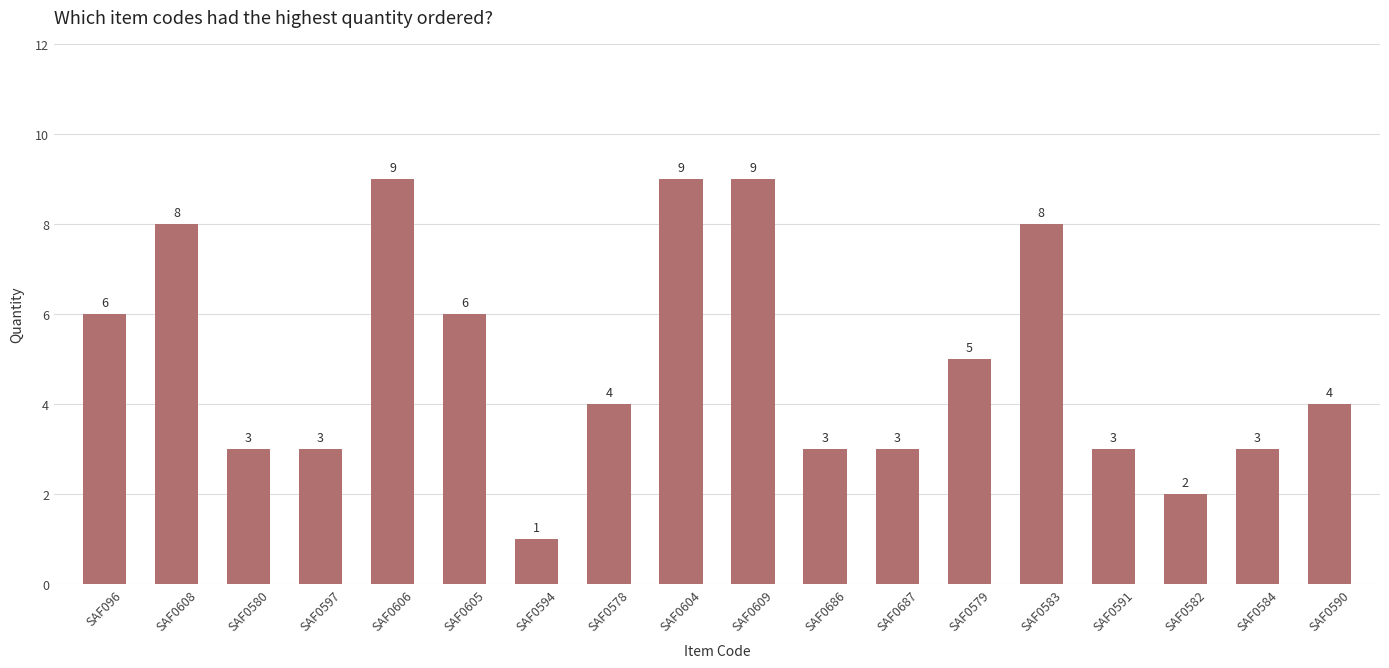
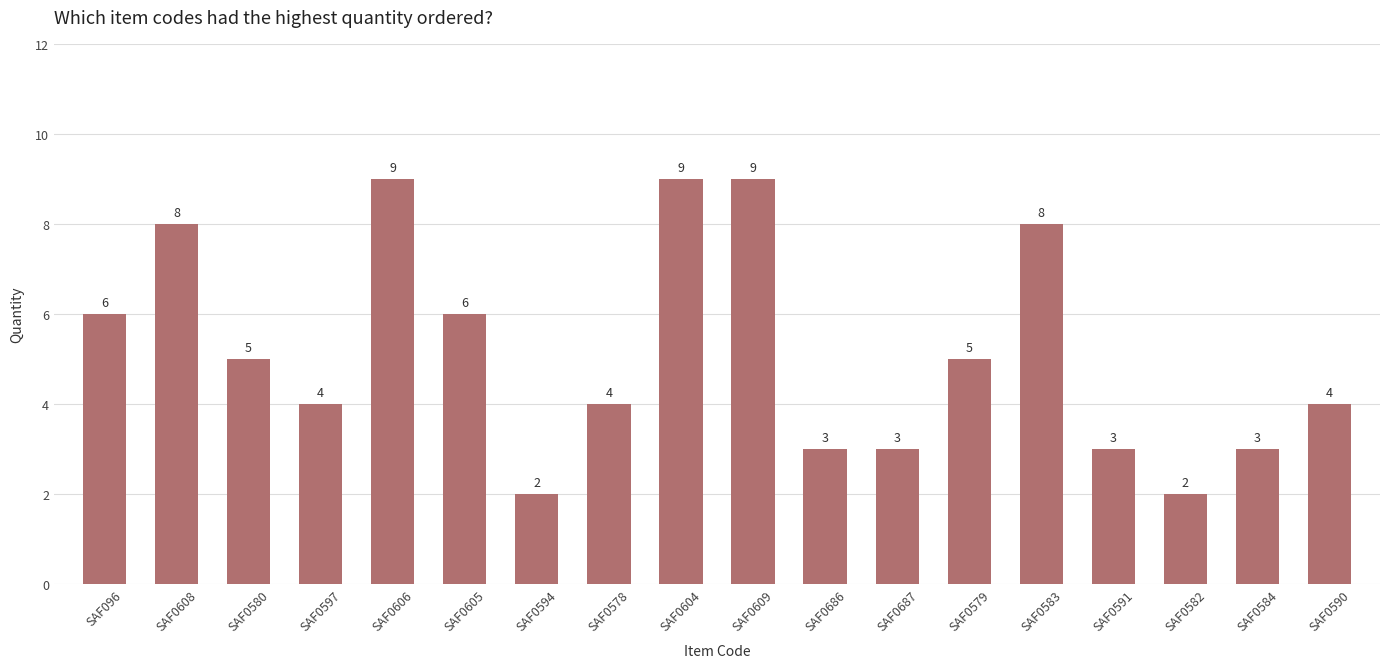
SAF0580: 3 -> 5
SAF0597: 3 -> 4
SAF0594: 1 -> 2
